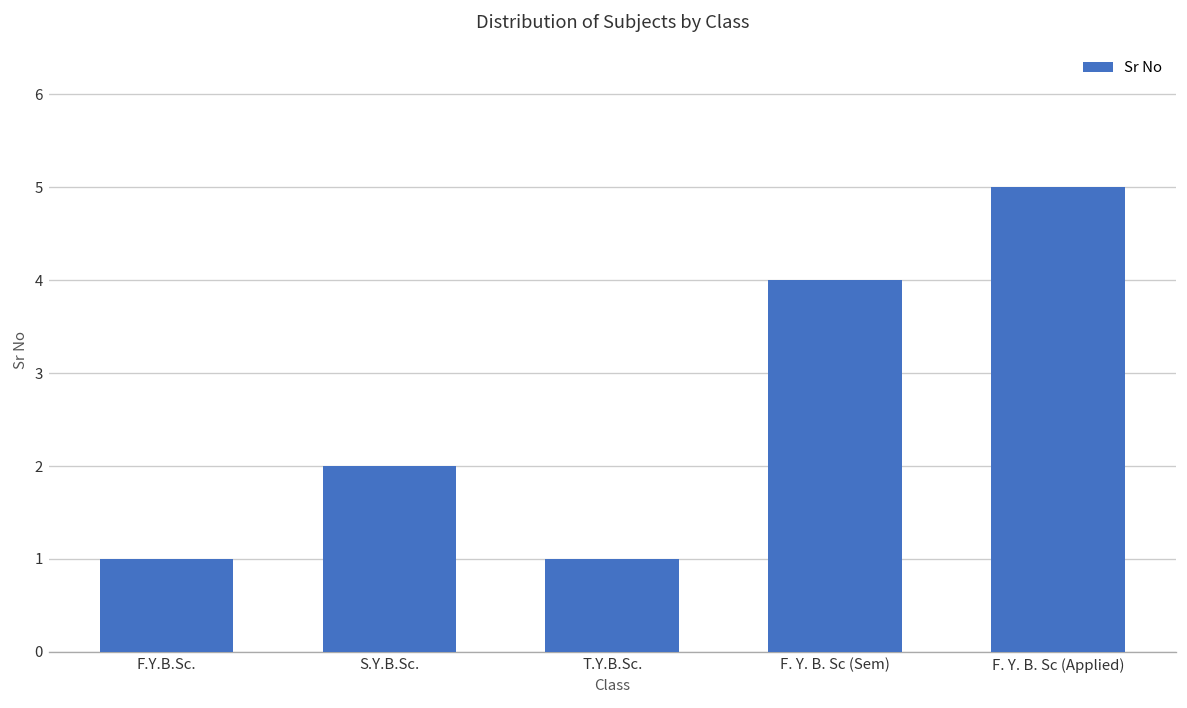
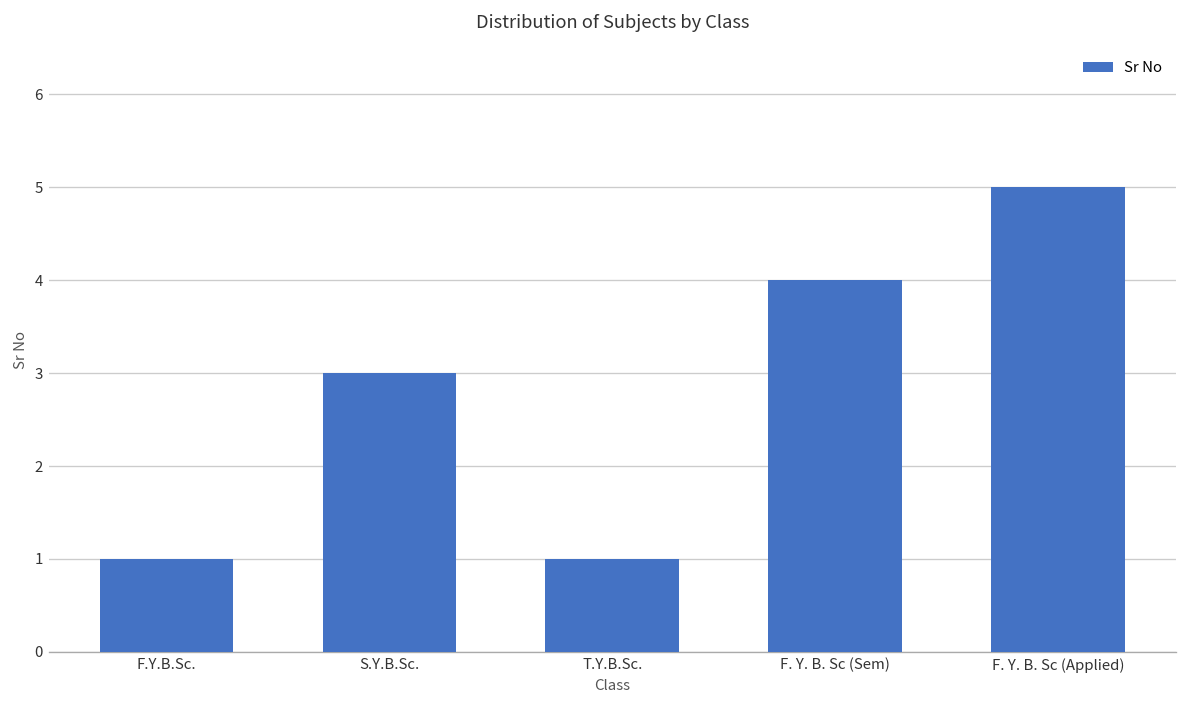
S.Y.B.Sc.: 2 -> 3
